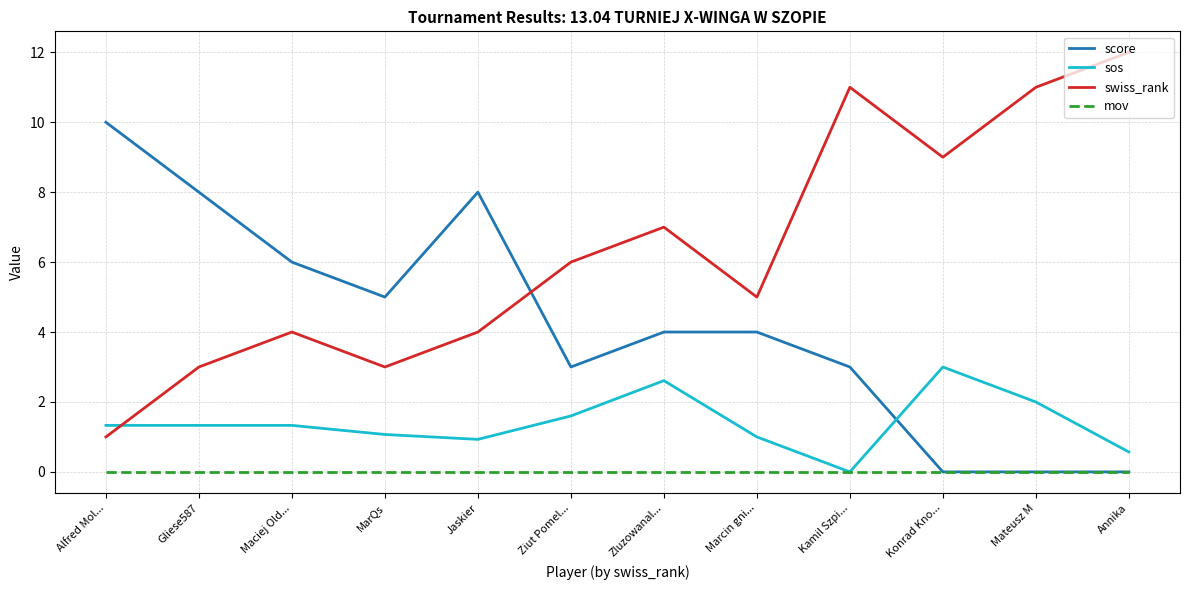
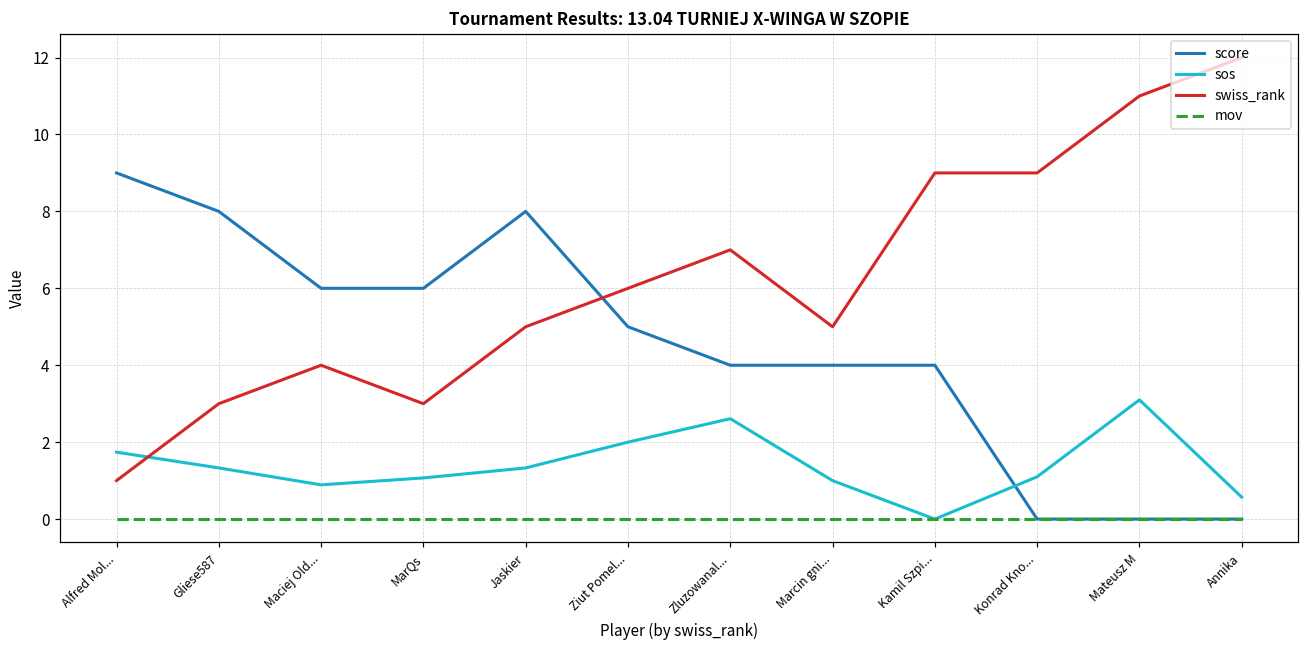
score, Alfred Mol...: 10 -> 9
sos, Alfred Mol...: 1.3 -> 1.7
sos, Maciej Old...: 1.3 -> 0.9
score, MarQs: 5 -> 6
sos, Jaskier: 0.9 -> 1.3
swiss_rank, Jaskier: 4 -> 5
score, Ziut Pomel...: 3 -> 5
sos, Ziut Pomel...: 1.6 -> 2.0
score, Kamil Szpi...: 3 -> 4
swiss_rank, Kamil Szpi...: 11 -> 9
sos, Konrad Kno...: 3.0 -> 1.1
sos, Mateusz M: 2.0 -> 3.1
